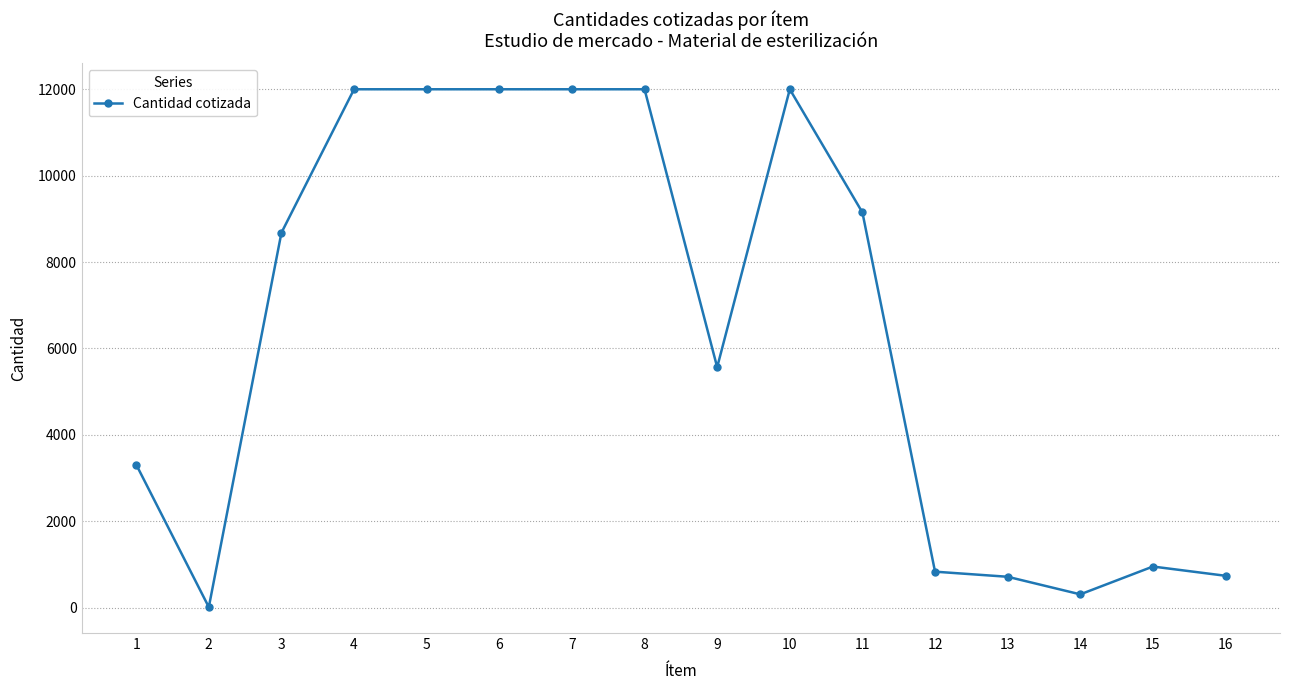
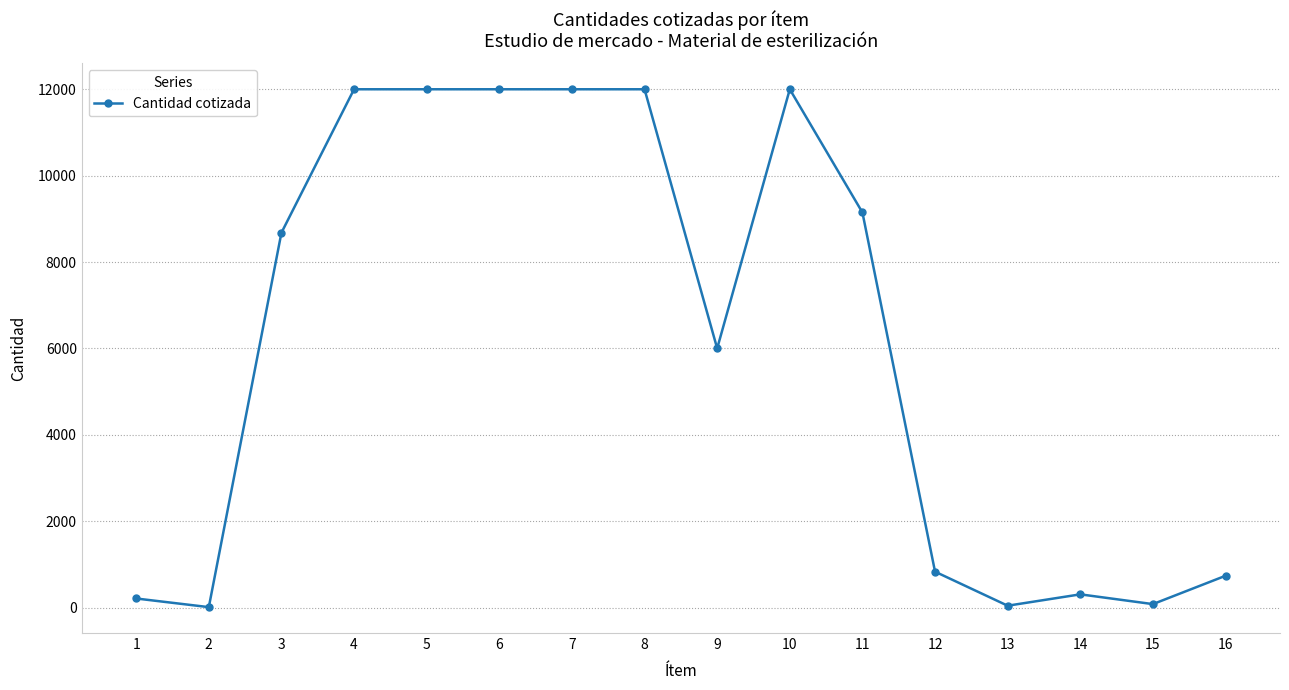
1: 3300 -> 200
9: 5600 -> 6000
13: 700 -> 0
15: 1000 -> 100
